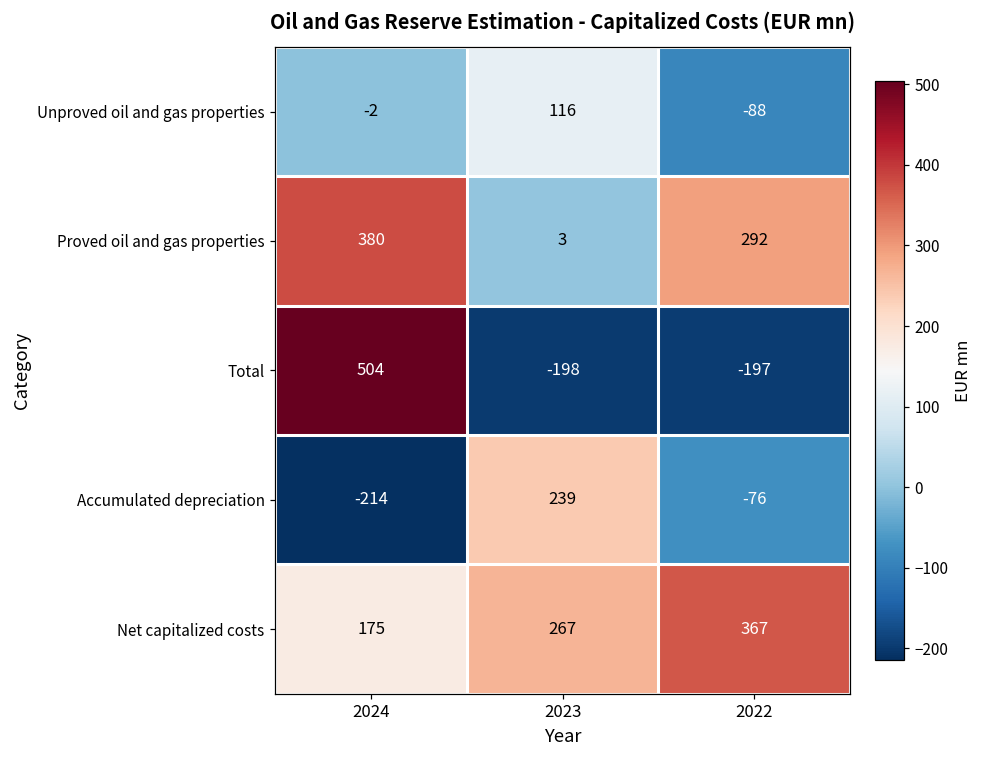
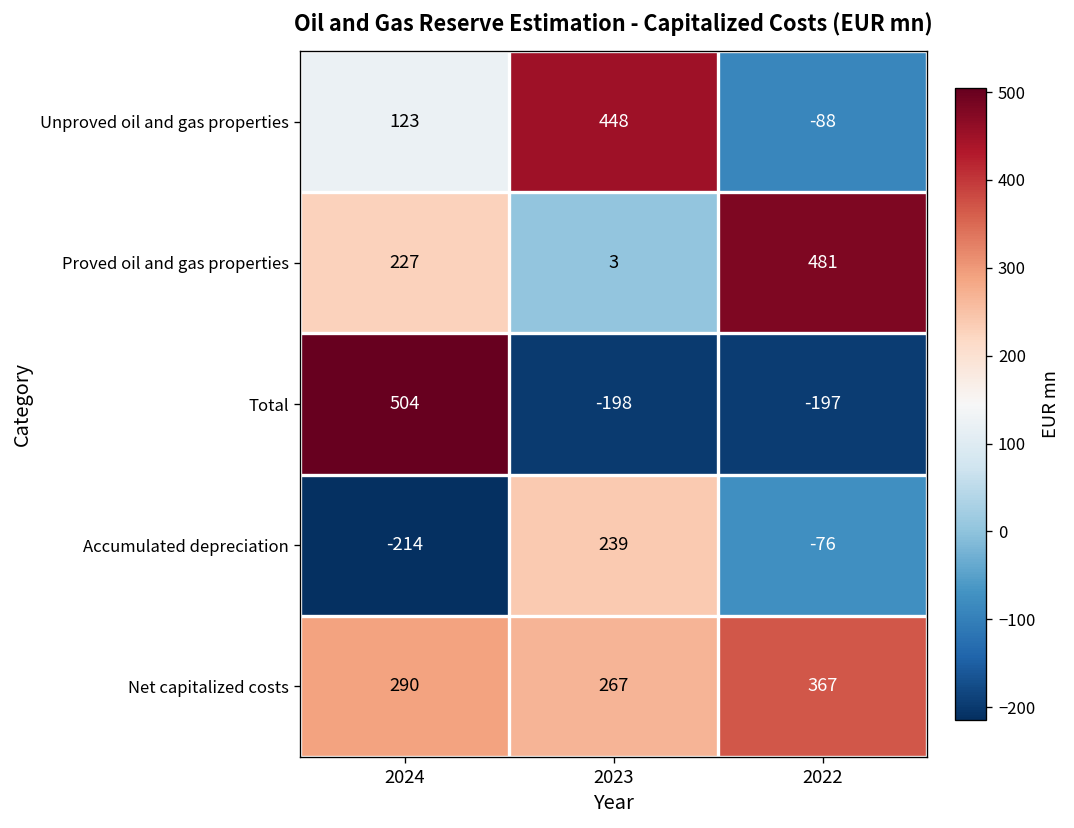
Unproved oil and gas properties, 2024: -2 -> 123
Unproved oil and gas properties, 2023: 116 -> 448
Proved oil and gas properties, 2024: 380 -> 227
Proved oil and gas properties, 2022: 292 -> 481
Net capitalized costs, 2024: 175 -> 290
